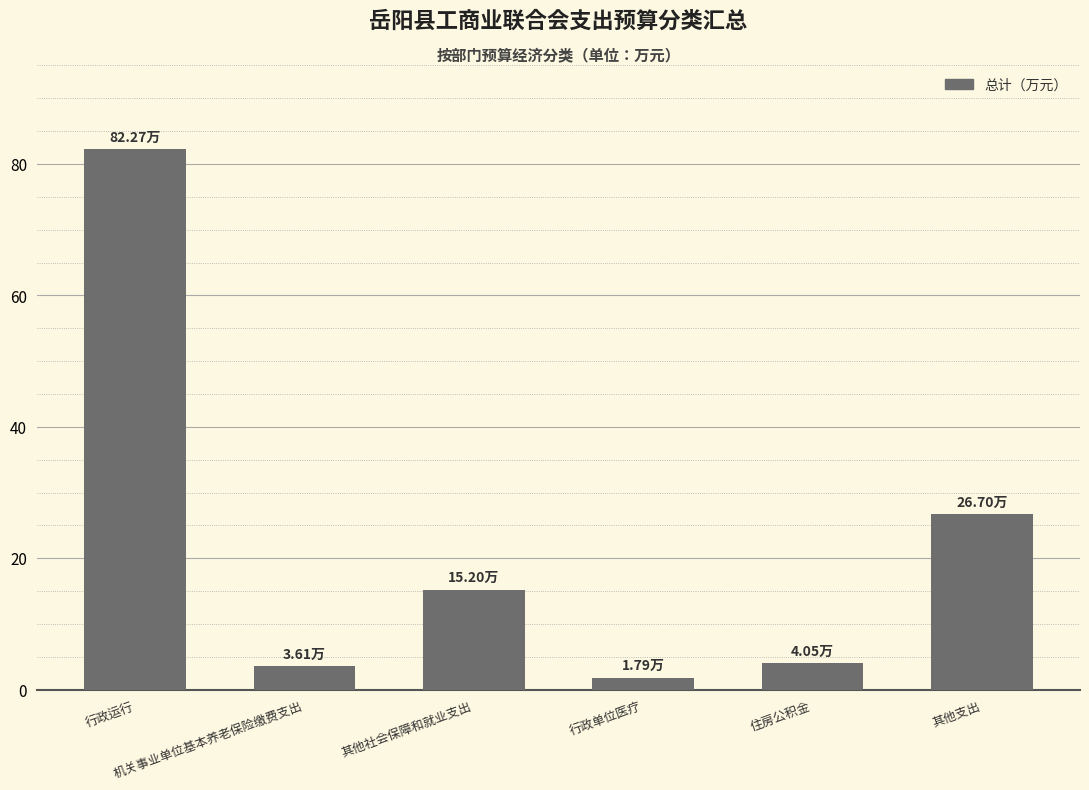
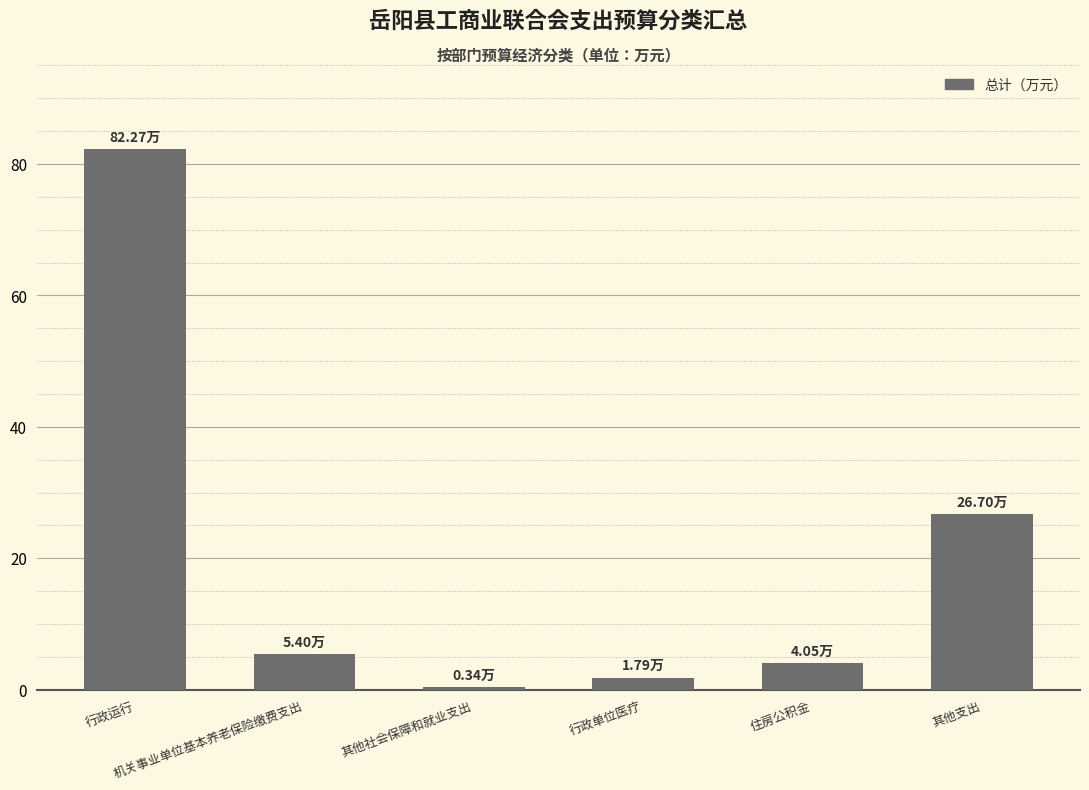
机关事业单位基本养老保险缴费支出: 3.61万 -> 5.40万
其他社会保障和就业支出: 15.20万 -> 0.34万
